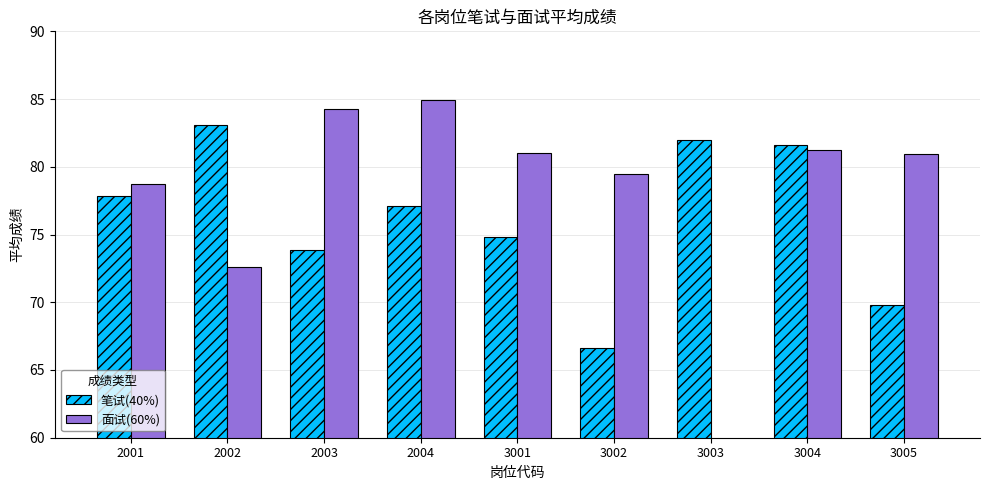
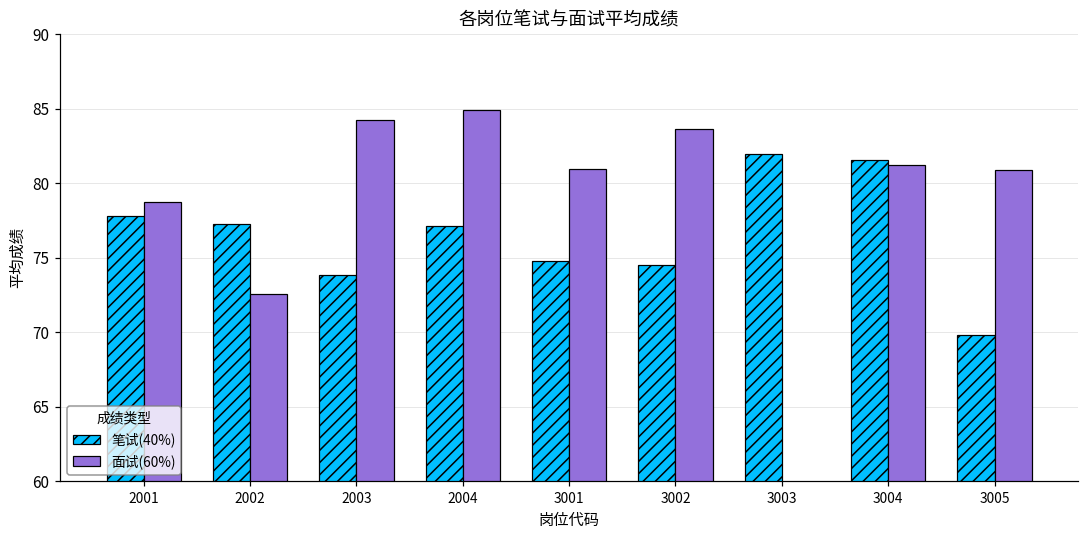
笔试(40%), 2002: 83.1 -> 77.3
笔试(40%), 3002: 66.6 -> 74.5
面试(60%), 3002: 79.5 -> 83.7
